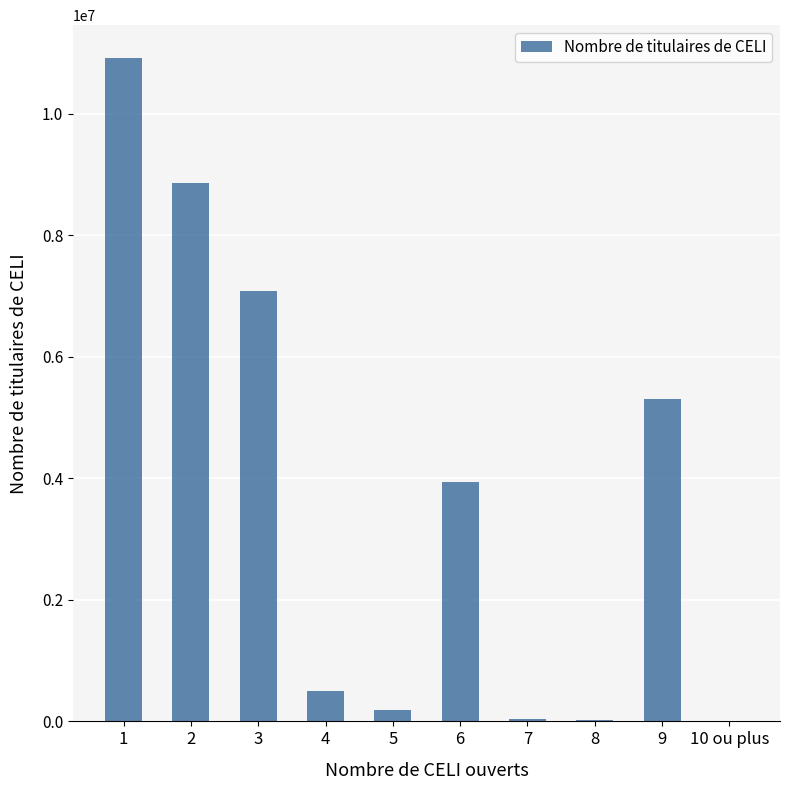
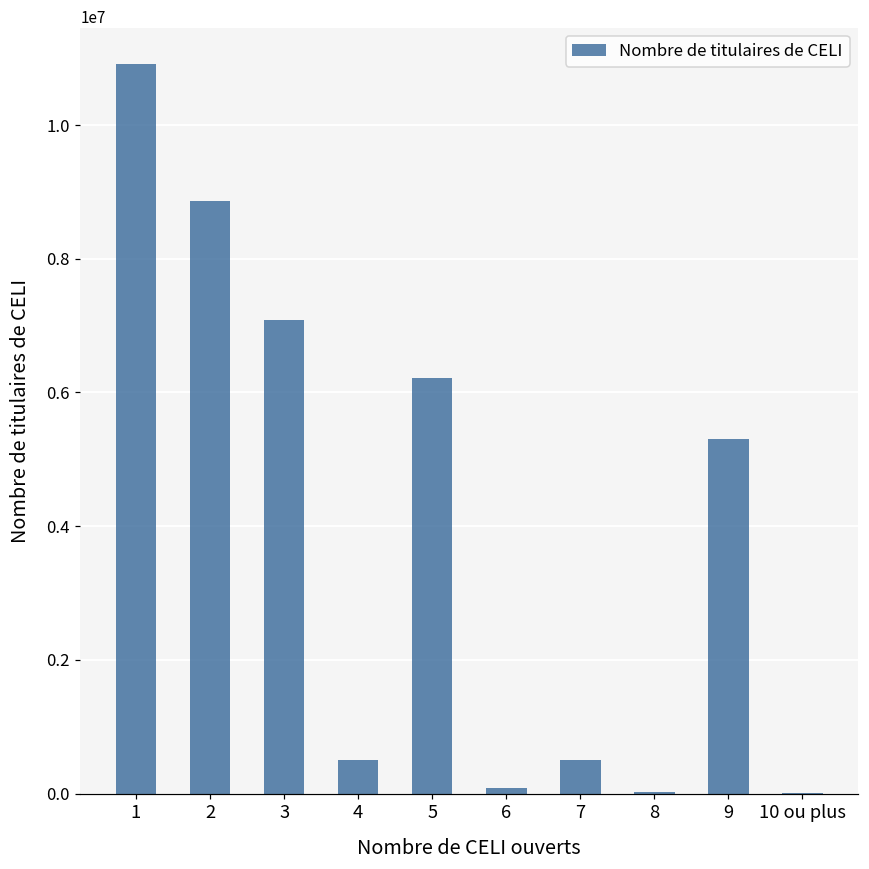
5: 200000 -> 6200000
6: 3900000 -> 100000
7: 0 -> 500000
